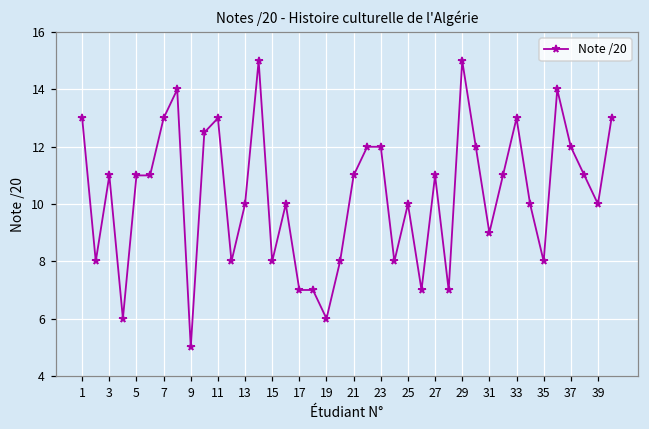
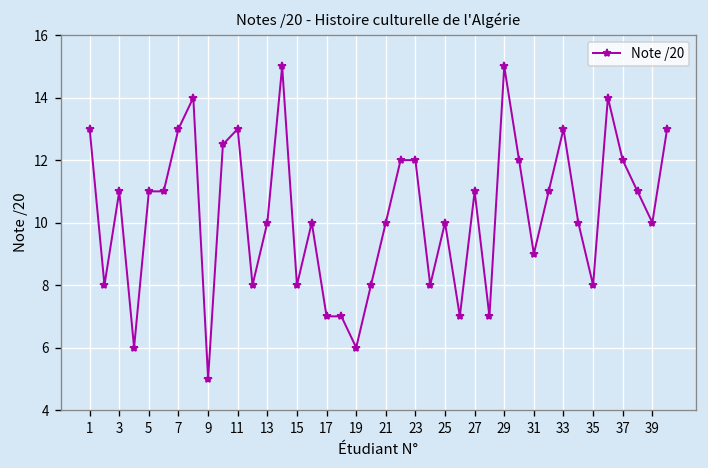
21: 11 -> 10
